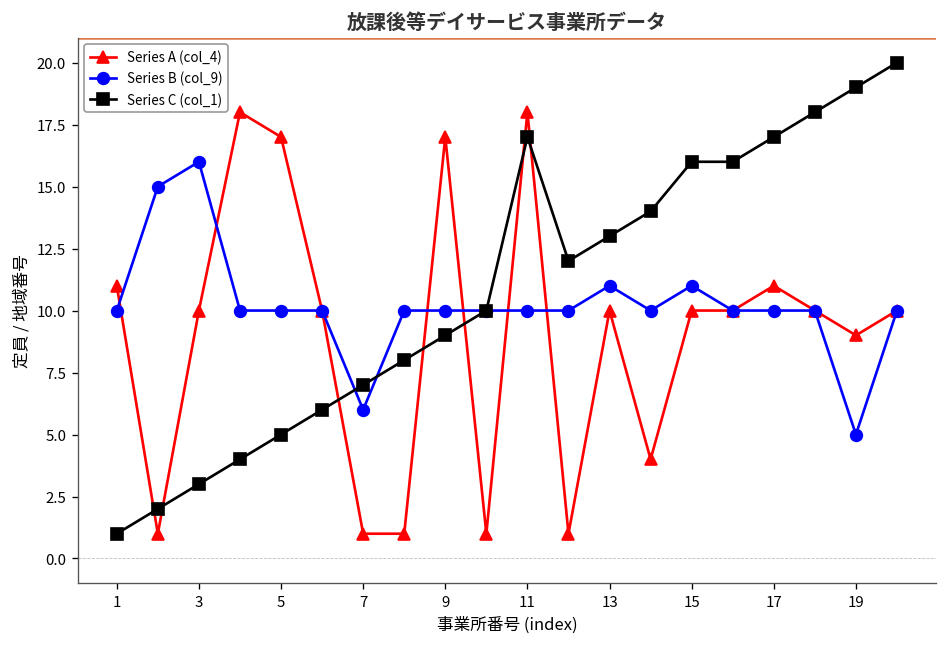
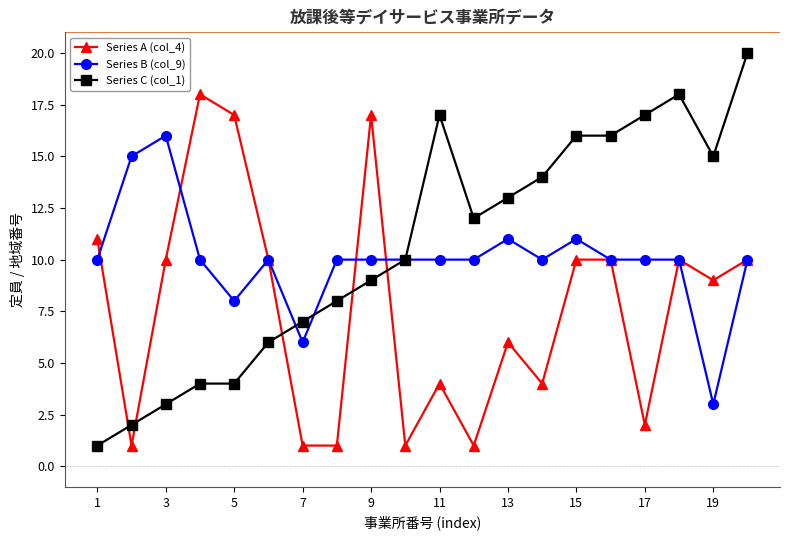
Series B (col_9), 5: 10 -> 8
Series C (col_1), 5: 5 -> 4
Series A (col_4), 11: 18 -> 4
Series A (col_4), 13: 10 -> 6
Series A (col_4), 17: 11 -> 2
Series B (col_9), 19: 5 -> 3
Series C (col_1), 19: 19 -> 15
